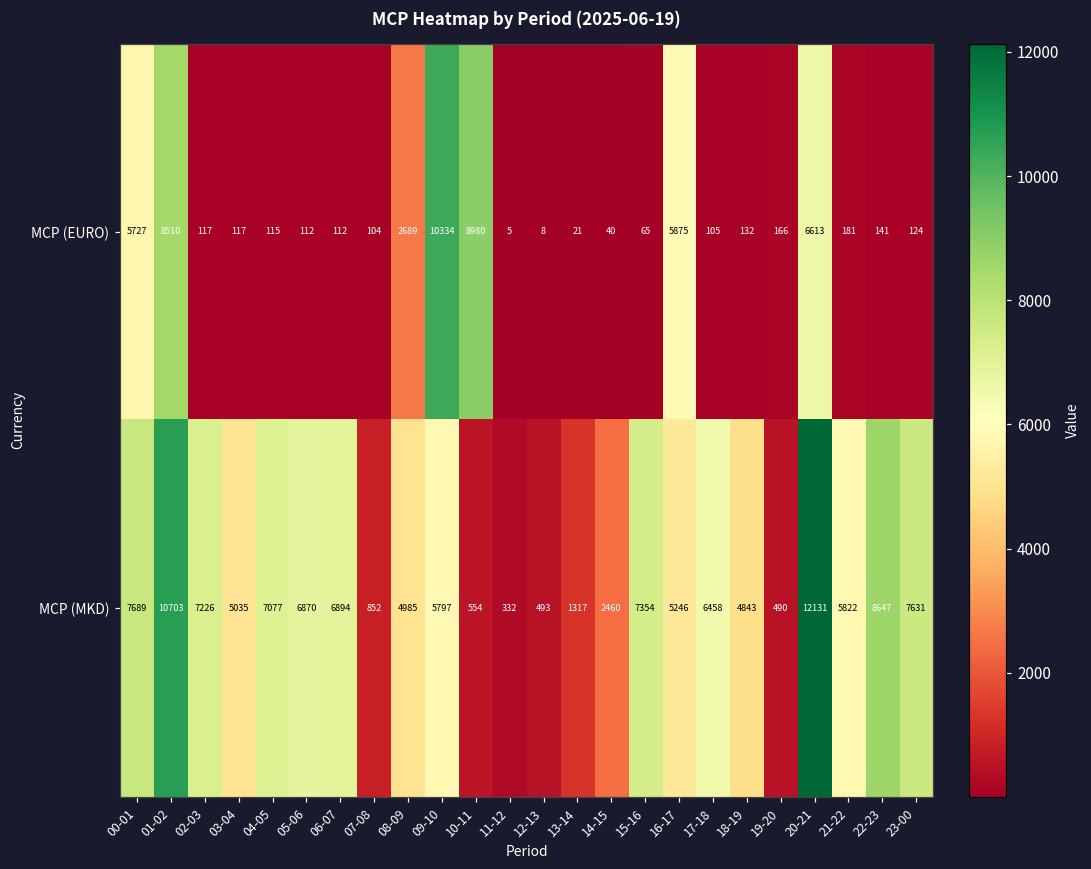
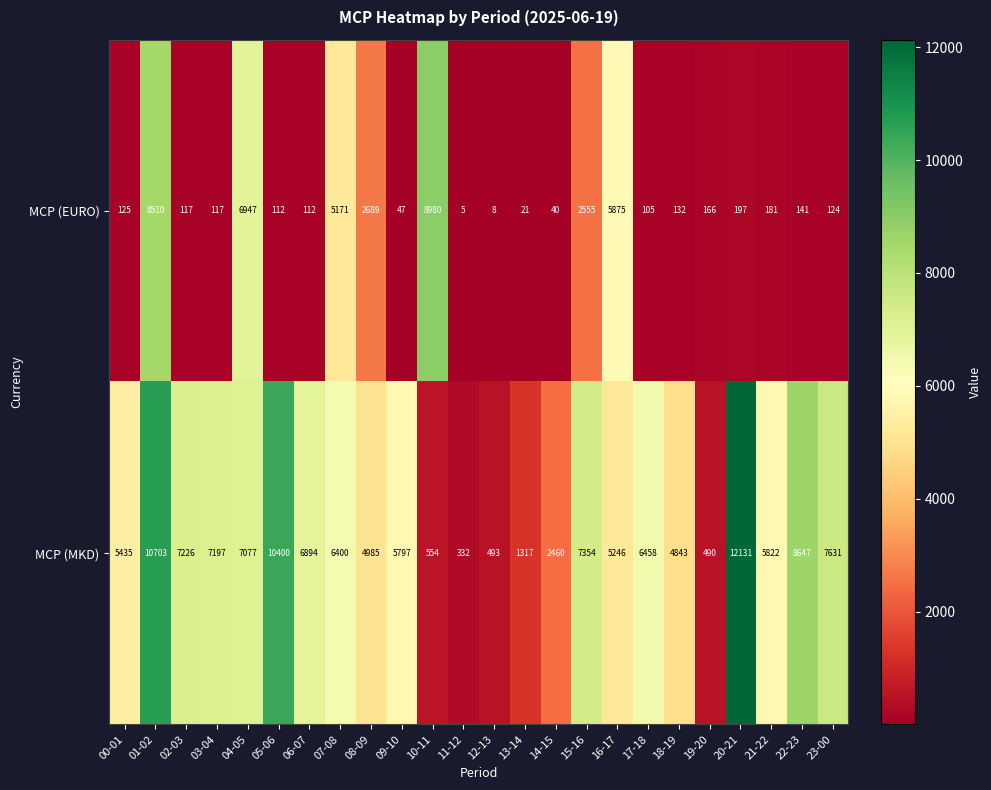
MCP (EURO), 00-01: 5727 -> 125
MCP (EURO), 04-05: 115 -> 6947
MCP (EURO), 07-08: 104 -> 5171
MCP (EURO), 09-10: 10334 -> 47
MCP (EURO), 15-16: 65 -> 2555
MCP (EURO), 20-21: 6613 -> 197
MCP (MKD), 00-01: 7689 -> 5435
MCP (MKD), 03-04: 5035 -> 7197
MCP (MKD), 05-06: 6870 -> 10400
MCP (MKD), 07-08: 852 -> 6400
